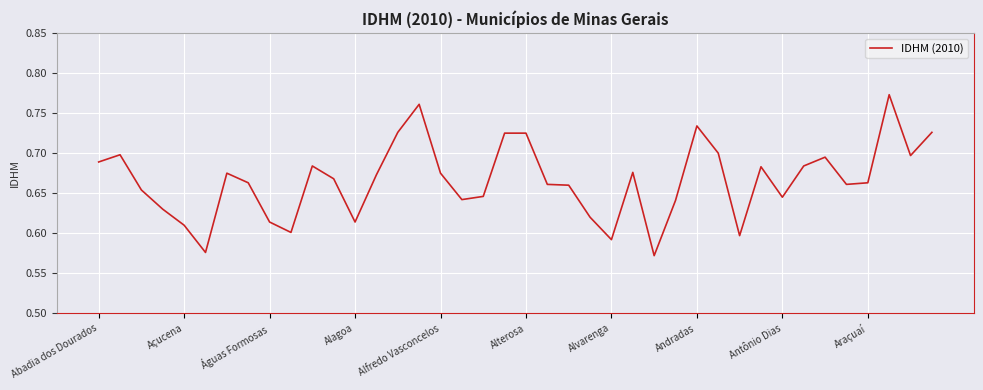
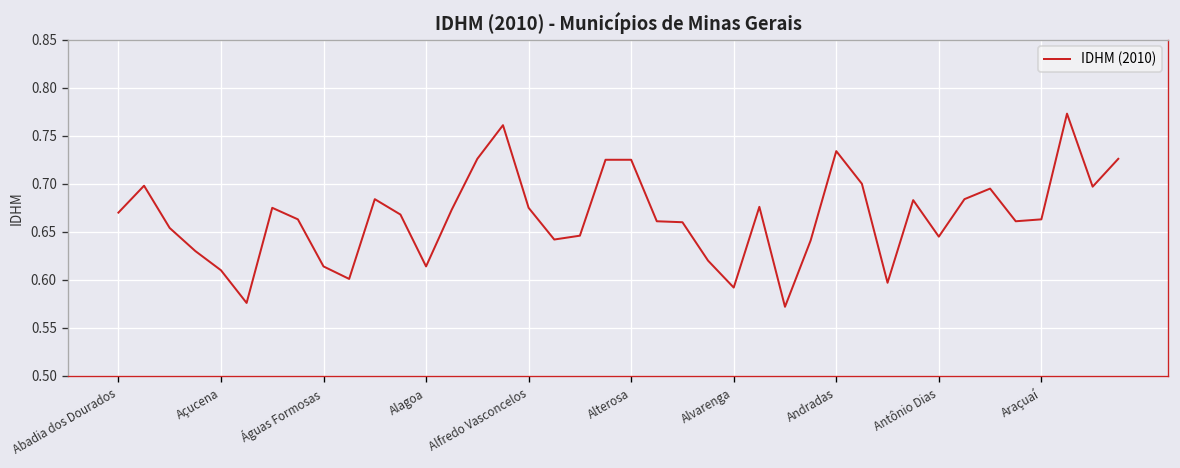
Abadia dos Dourados: 0.69 -> 0.67
